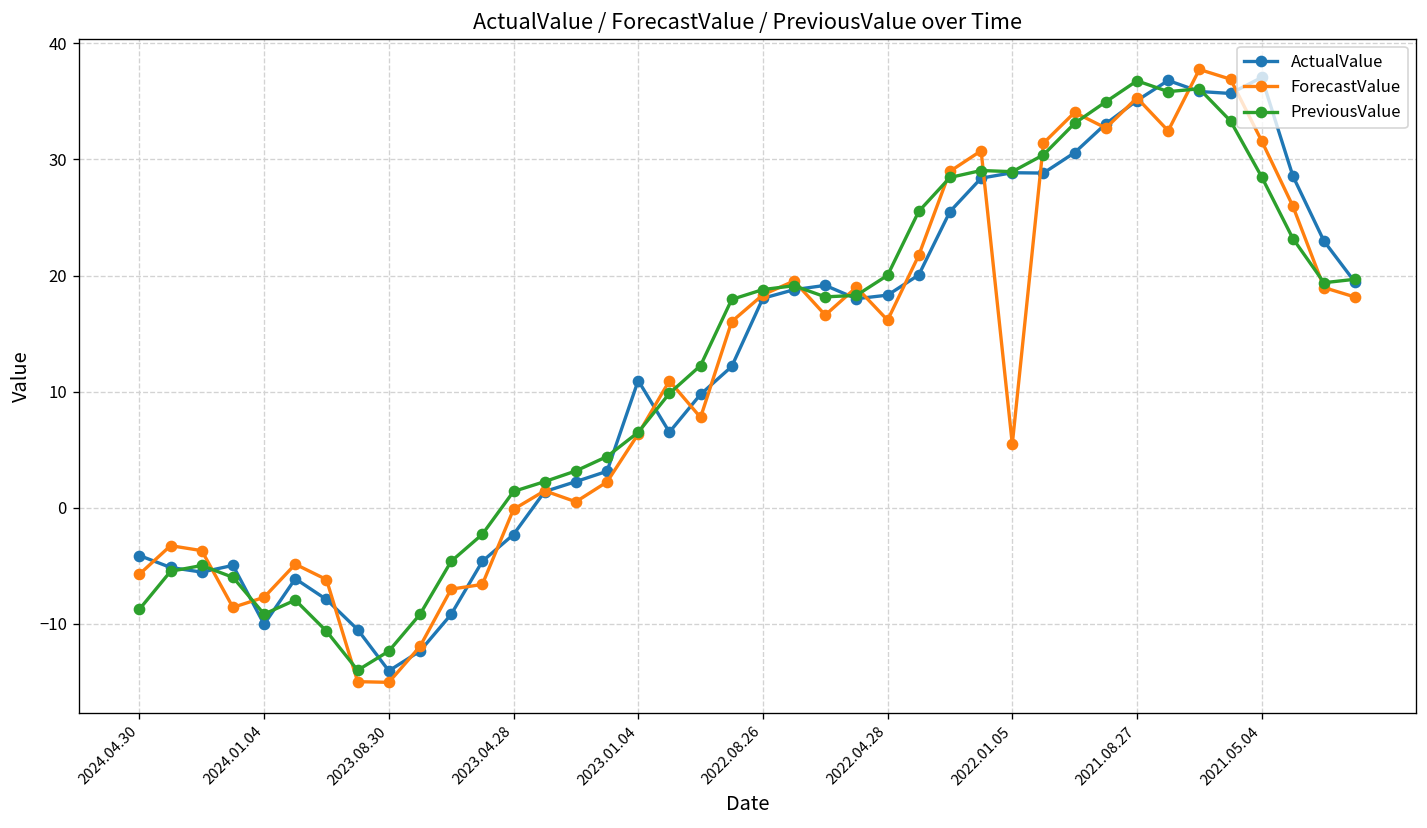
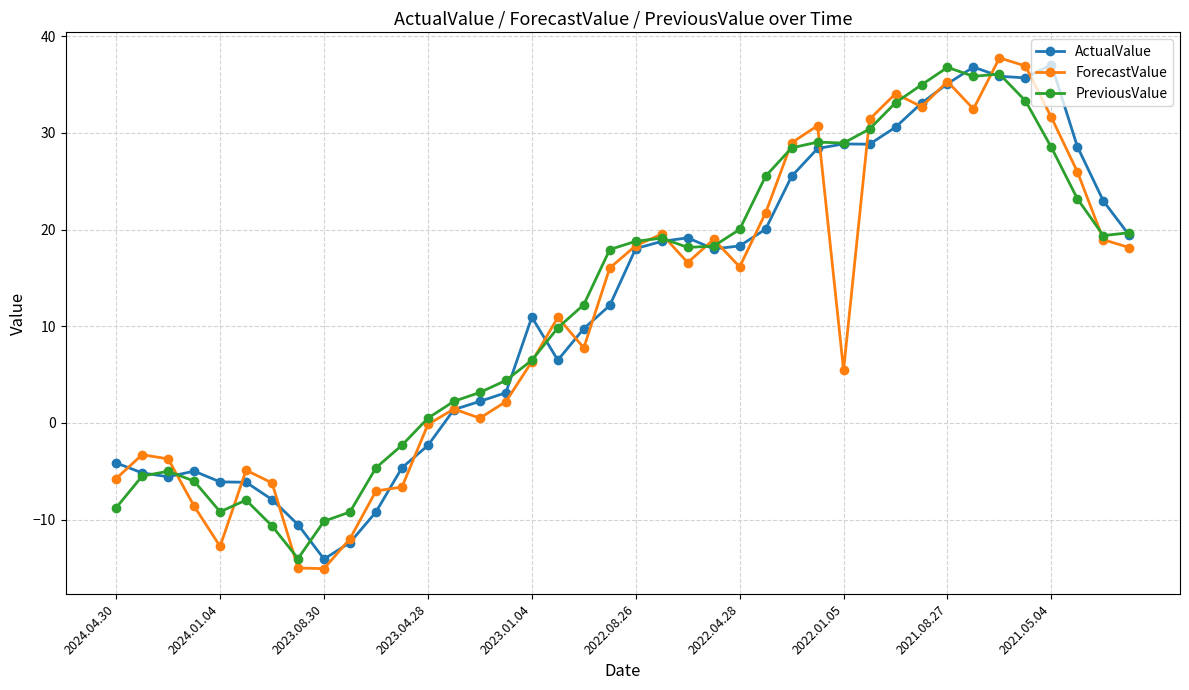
ActualValue, 2024.01.04: -10 -> -6
ForecastValue, 2024.01.04: -8 -> -13
PreviousValue, 2023.08.30: -12 -> -10
PreviousValue, 2023.04.28: 1.4 -> 0.5
